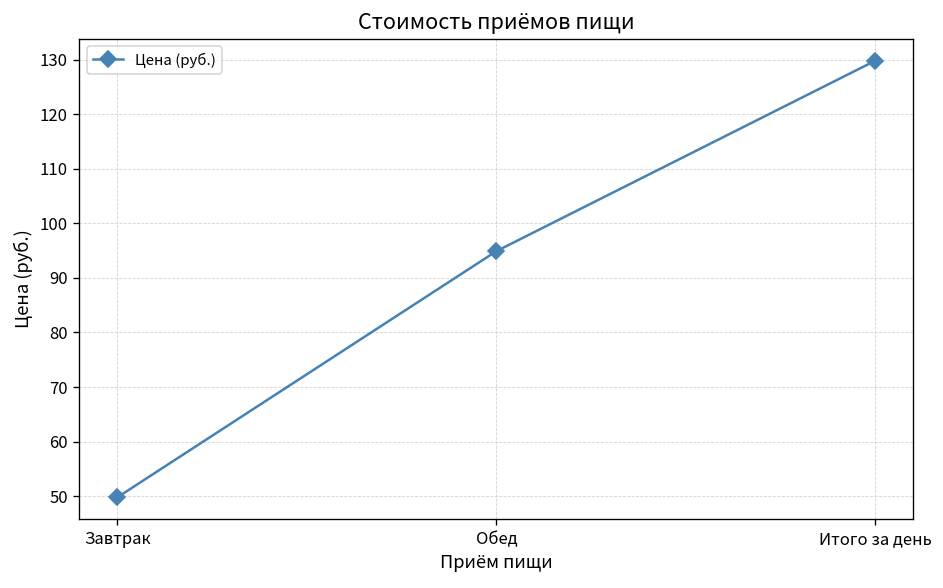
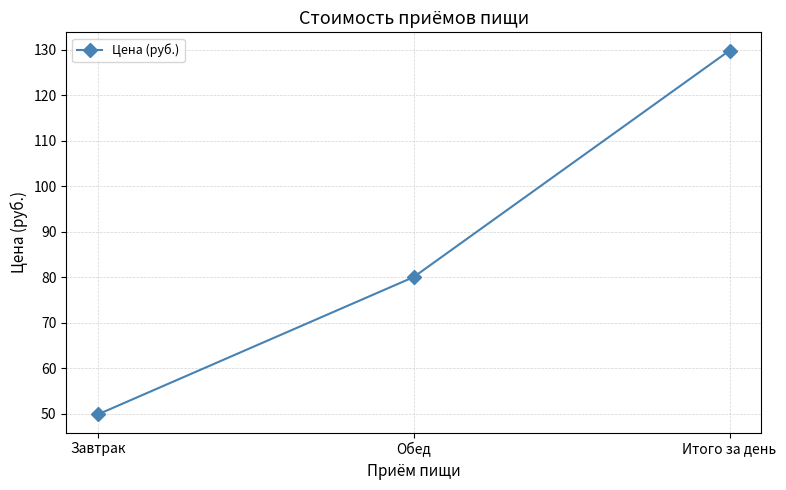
Обед: 95 -> 80
